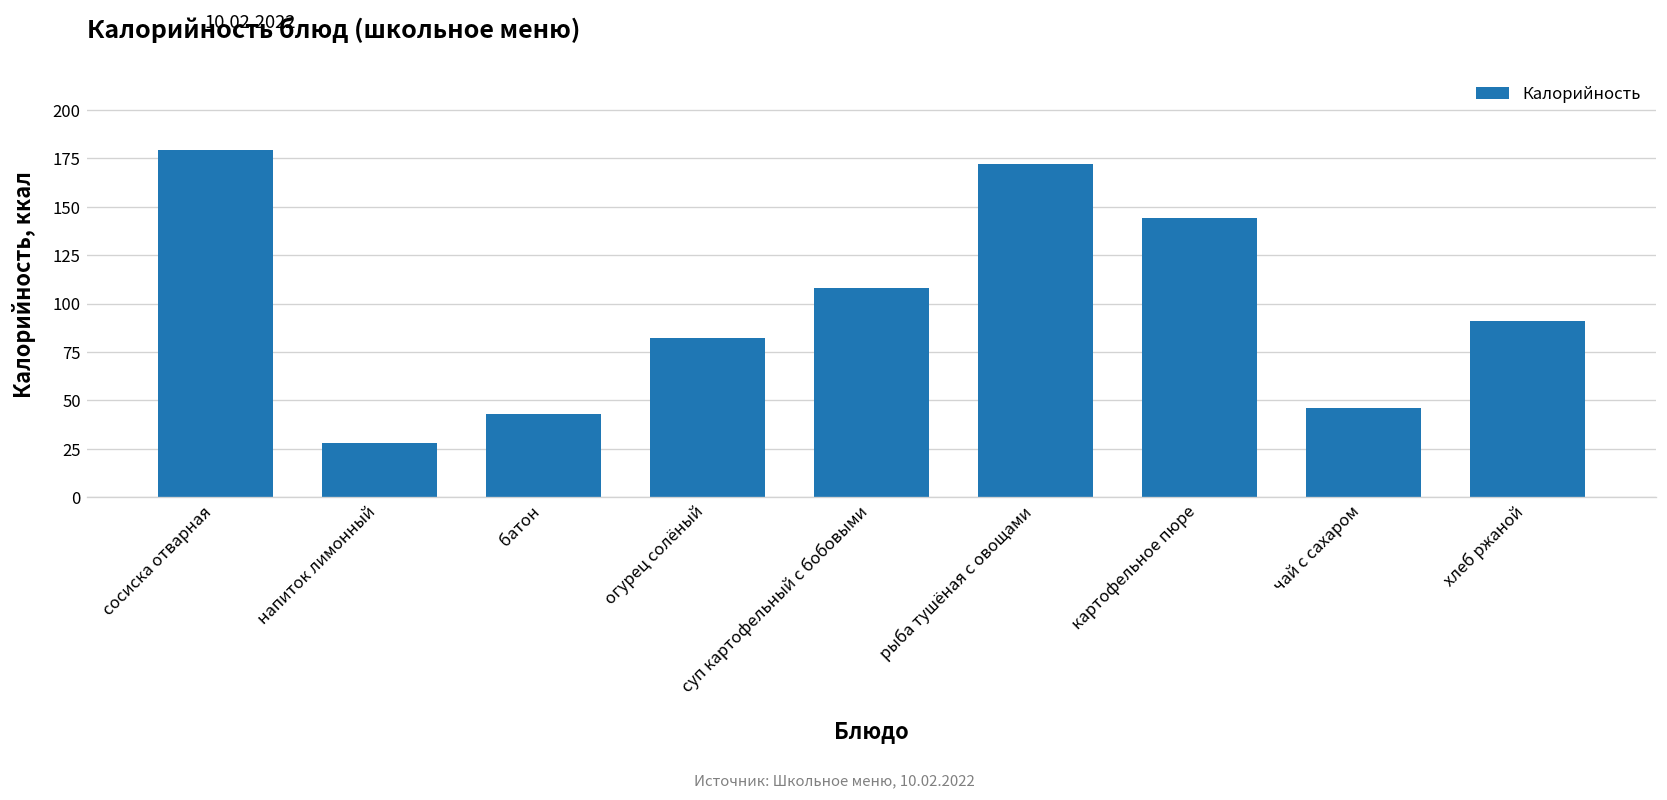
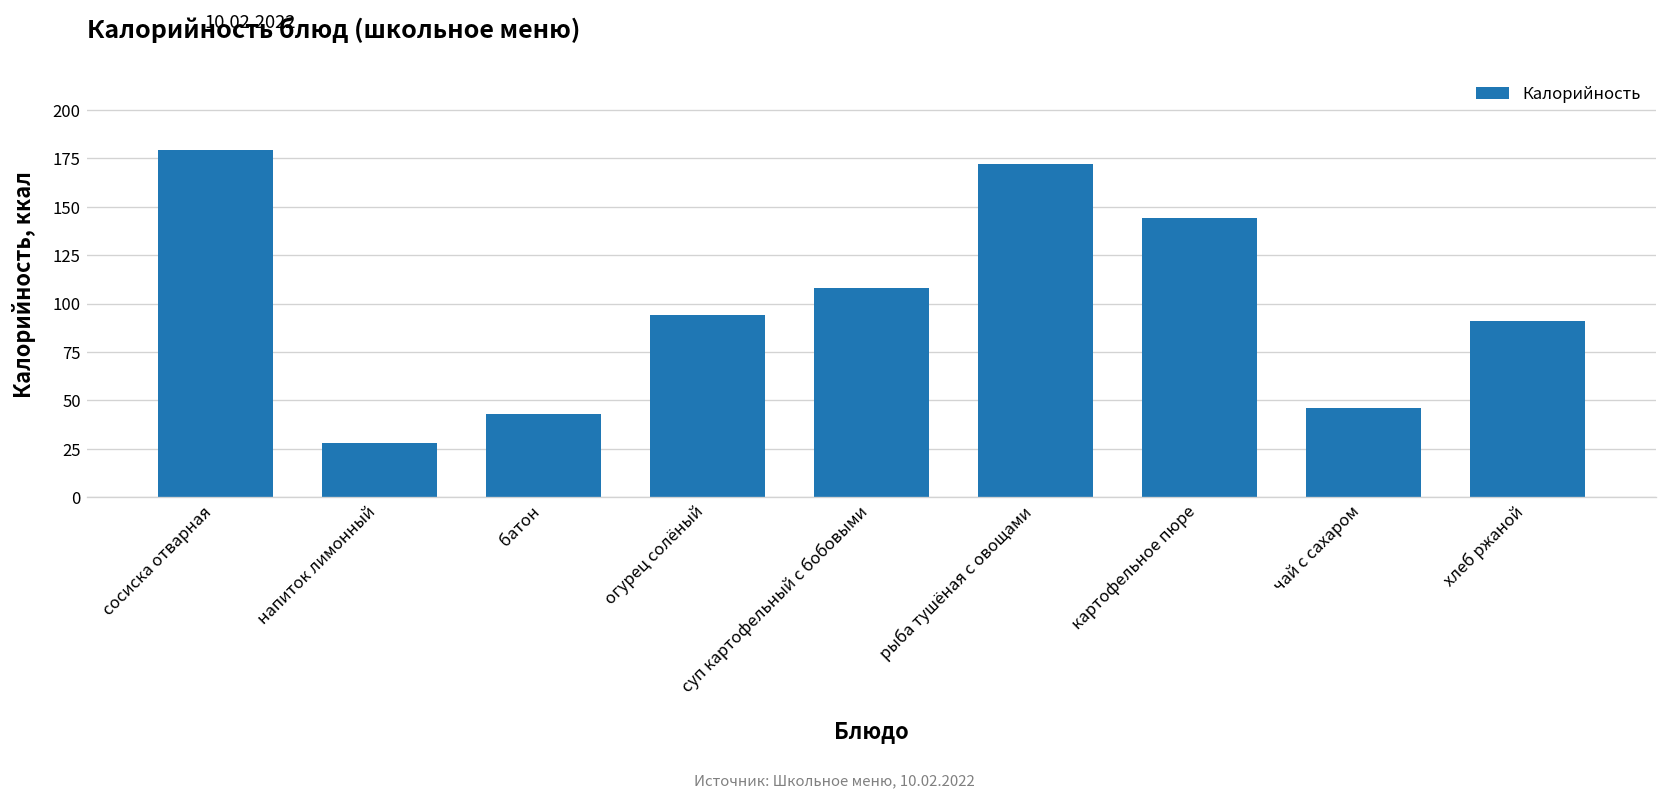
огурец солёный: 82 -> 94
